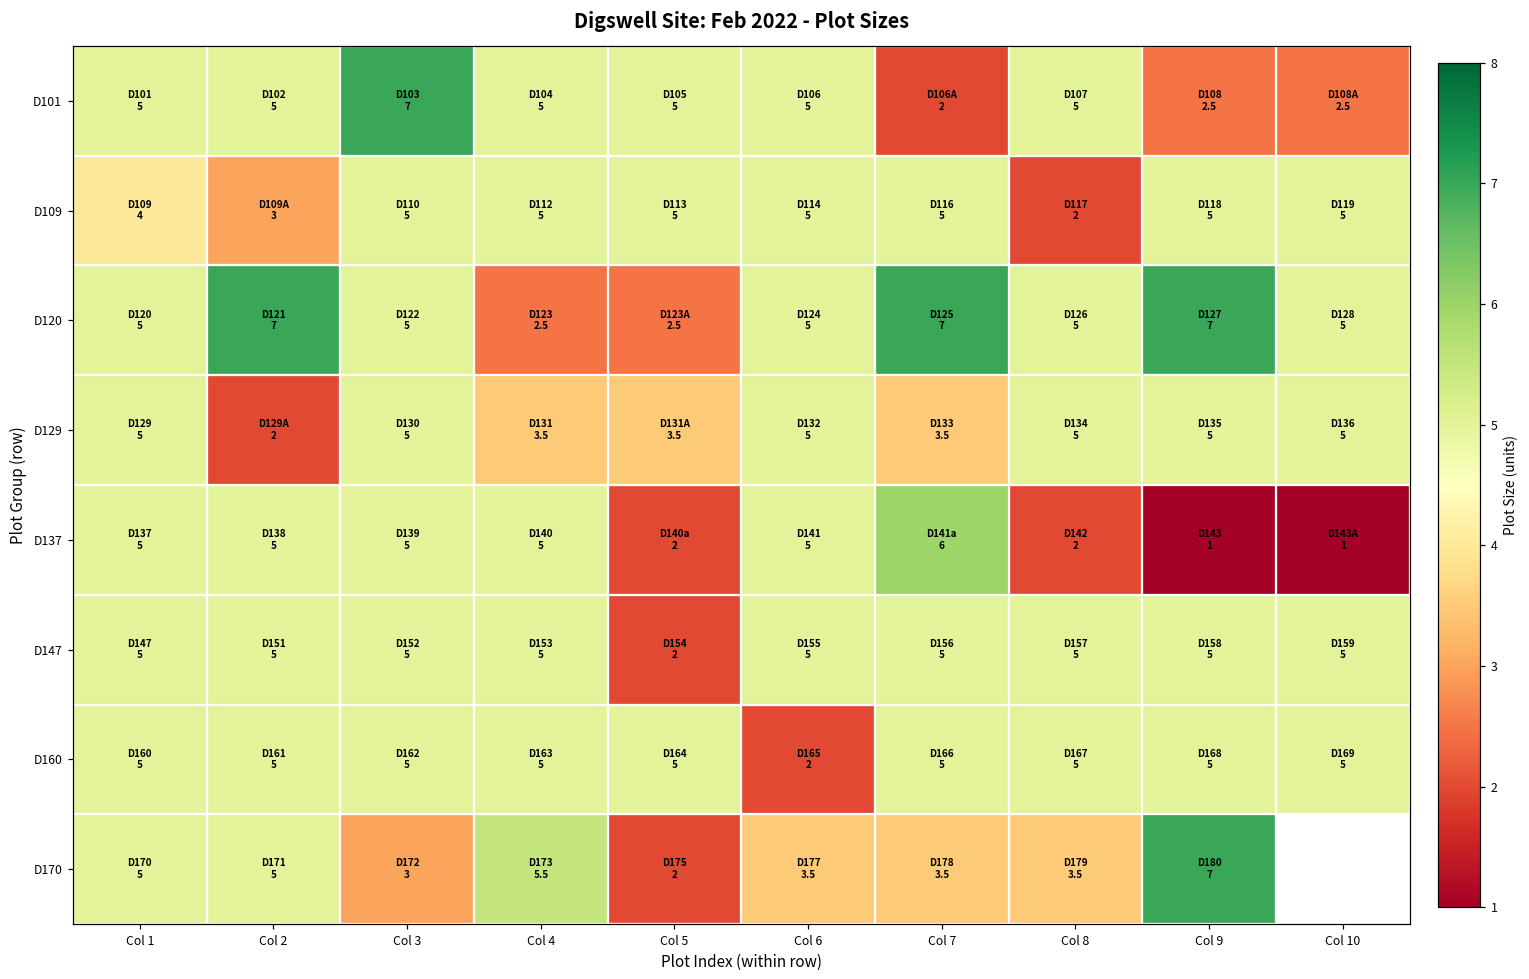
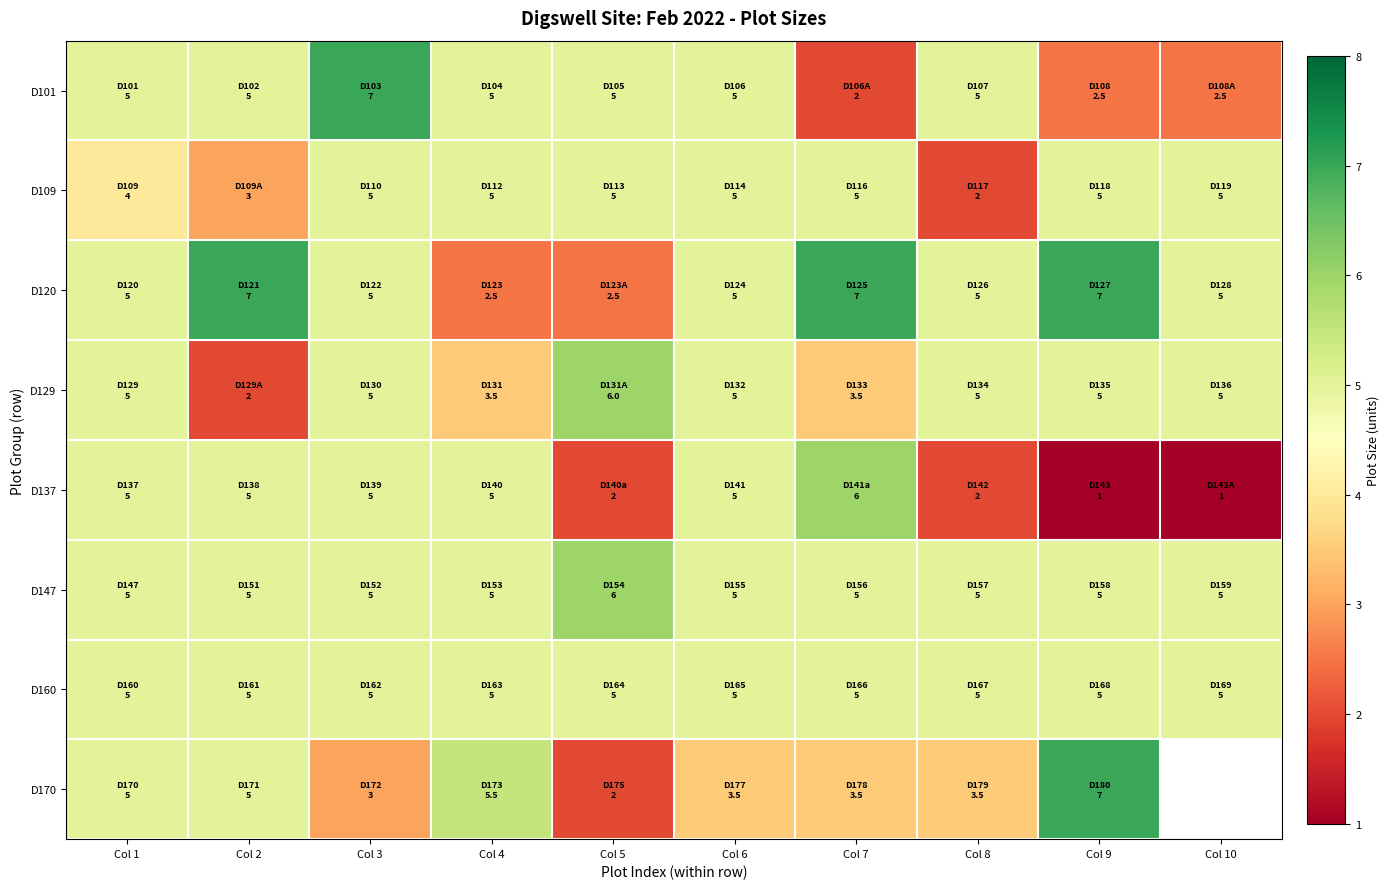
D129, Col 5: 3.5 -> 6.0
D147, Col 5: 2 -> 6
D160, Col 6: 2 -> 5
